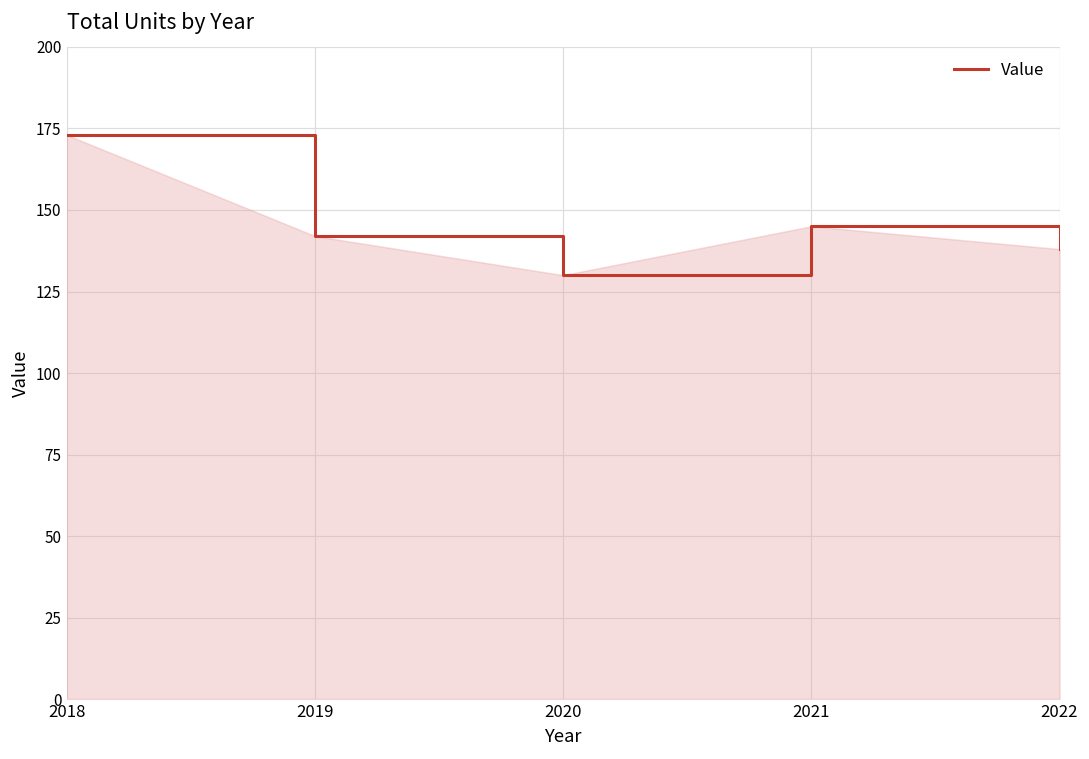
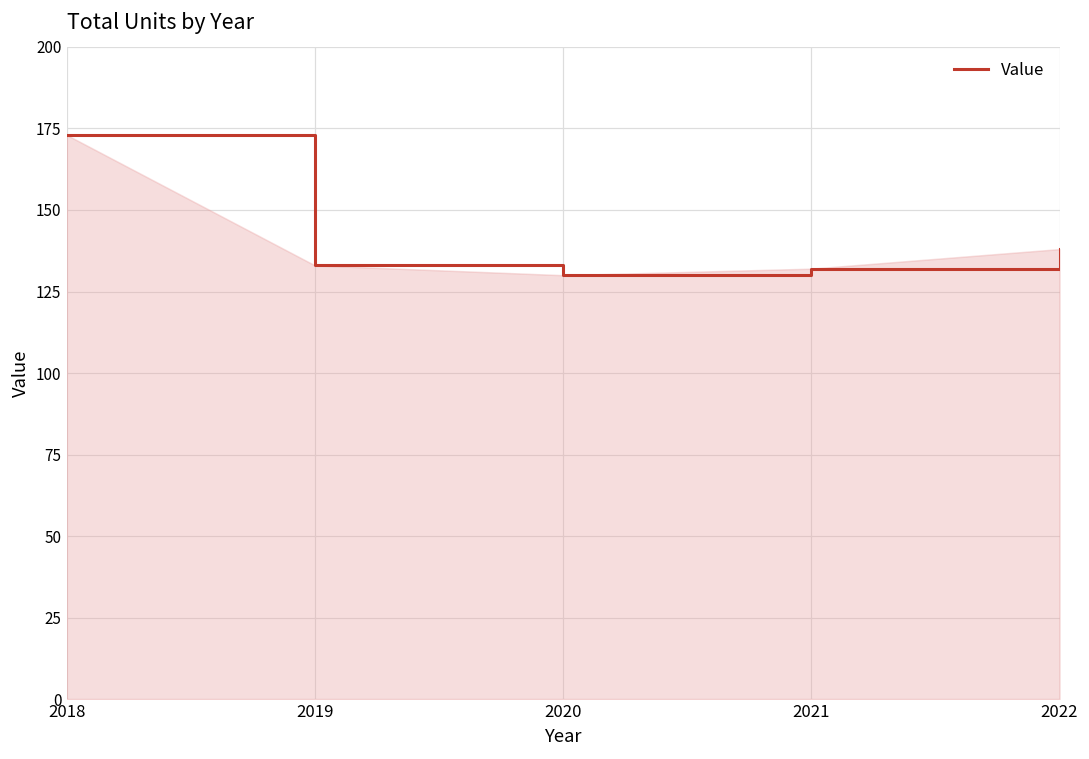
2019: 142 -> 133
2021: 145 -> 132
